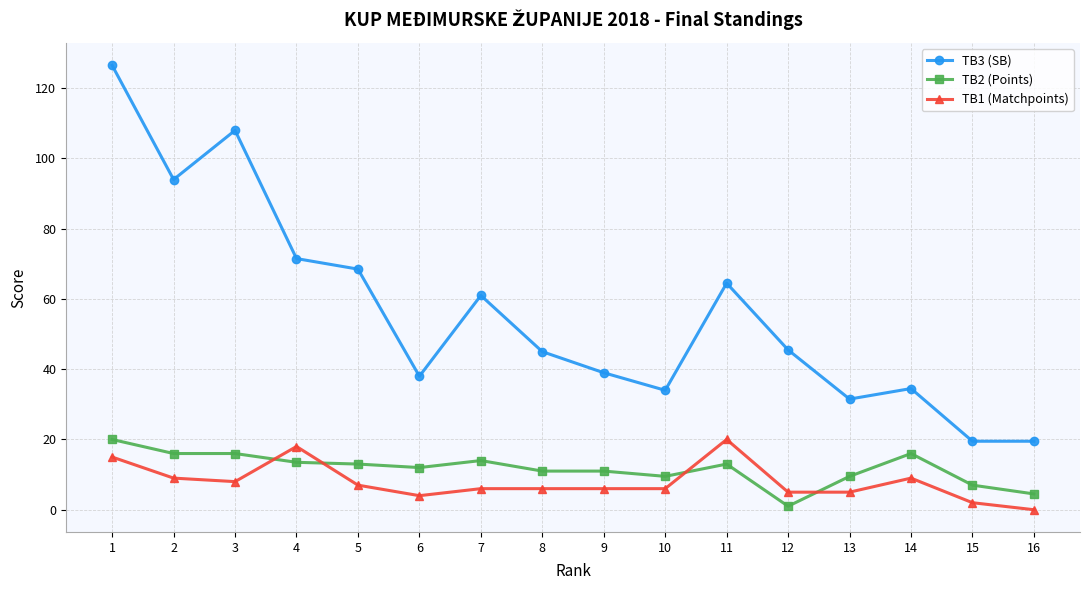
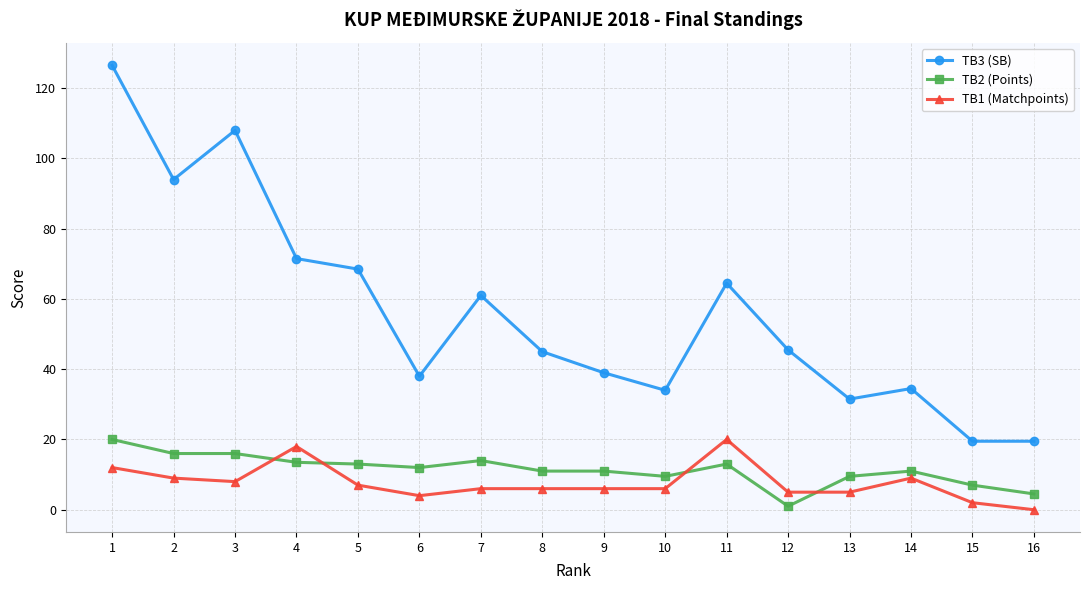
TB1 (Matchpoints), 1: 15 -> 12
TB2 (Points), 14: 16 -> 11
